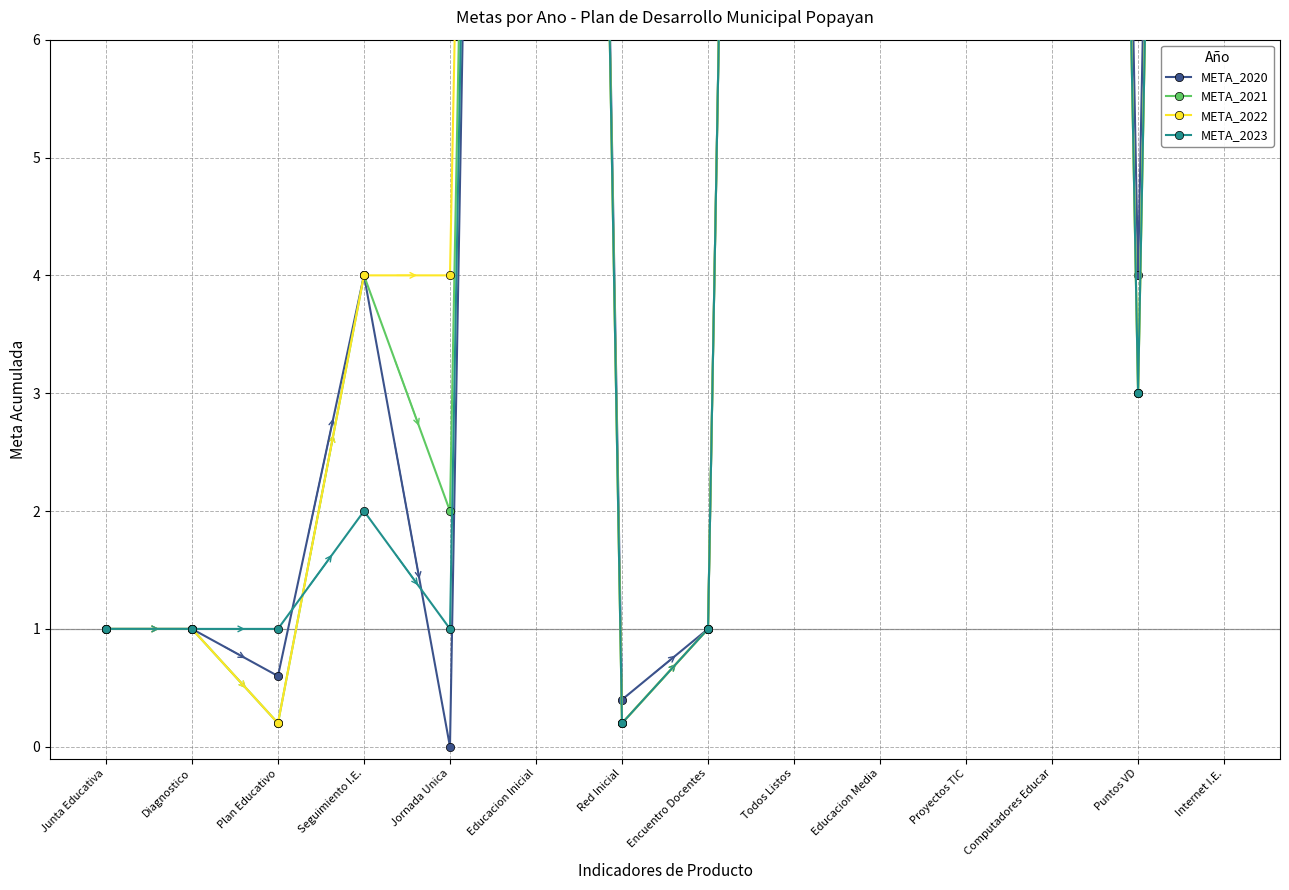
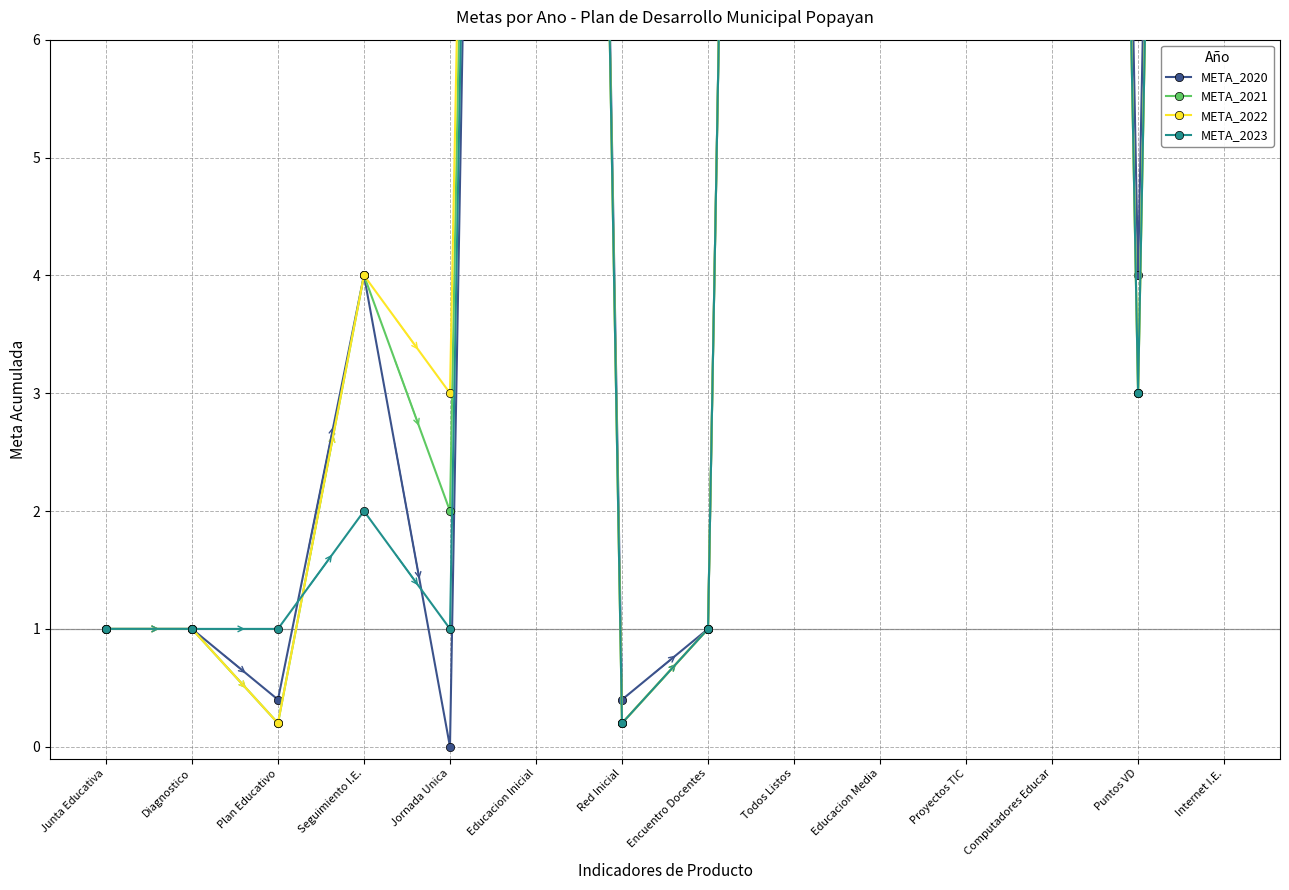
META_2020, Plan Educativo: 0.6 -> 0.4
META_2022, Jornada Unica: 4 -> 3
